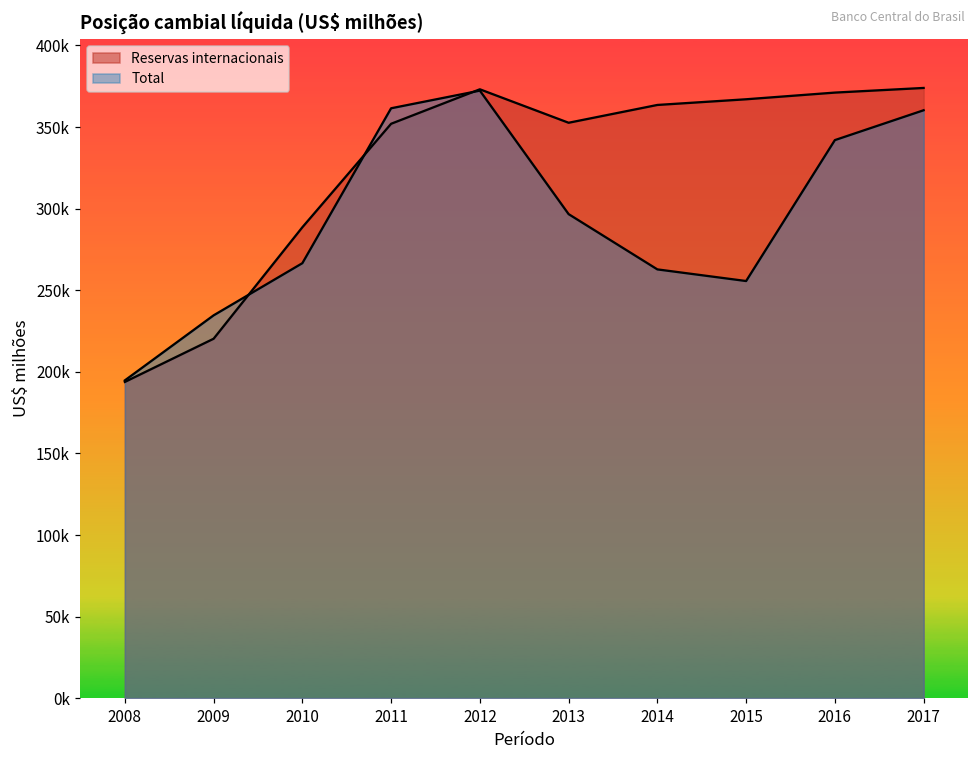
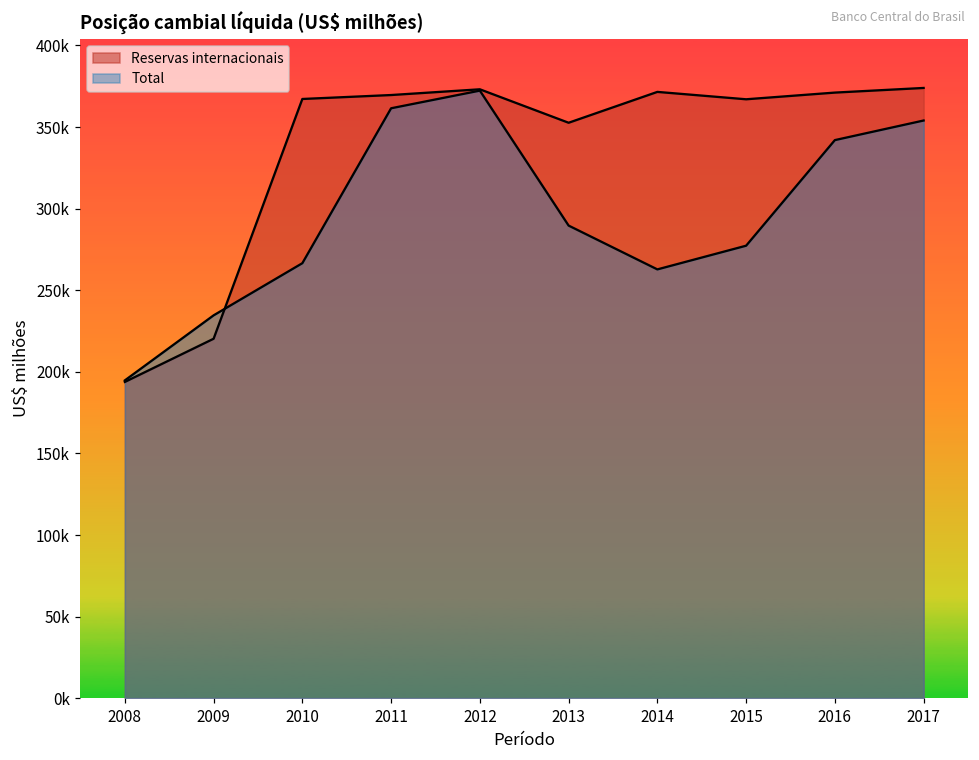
Reservas internacionais, 2010: 289000 -> 367000
Reservas internacionais, 2011: 352000 -> 370000
Total, 2013: 297000 -> 290000
Reservas internacionais, 2014: 364000 -> 372000
Total, 2015: 256000 -> 277000
Total, 2017: 360000 -> 354000
